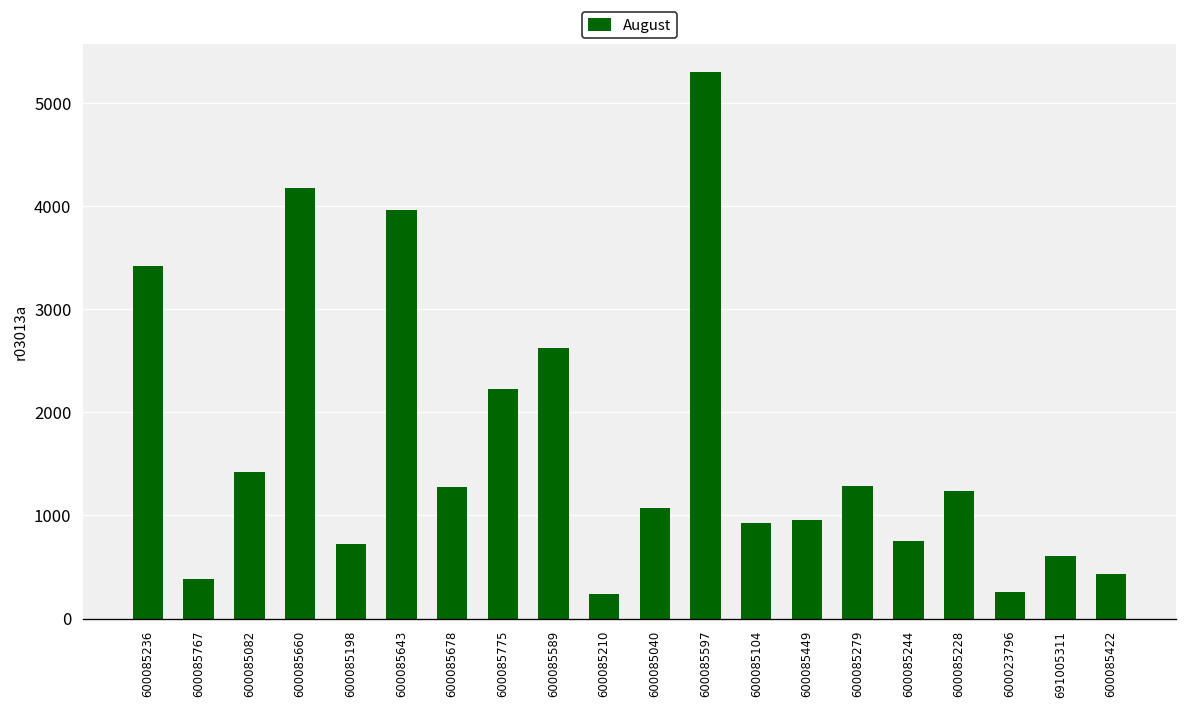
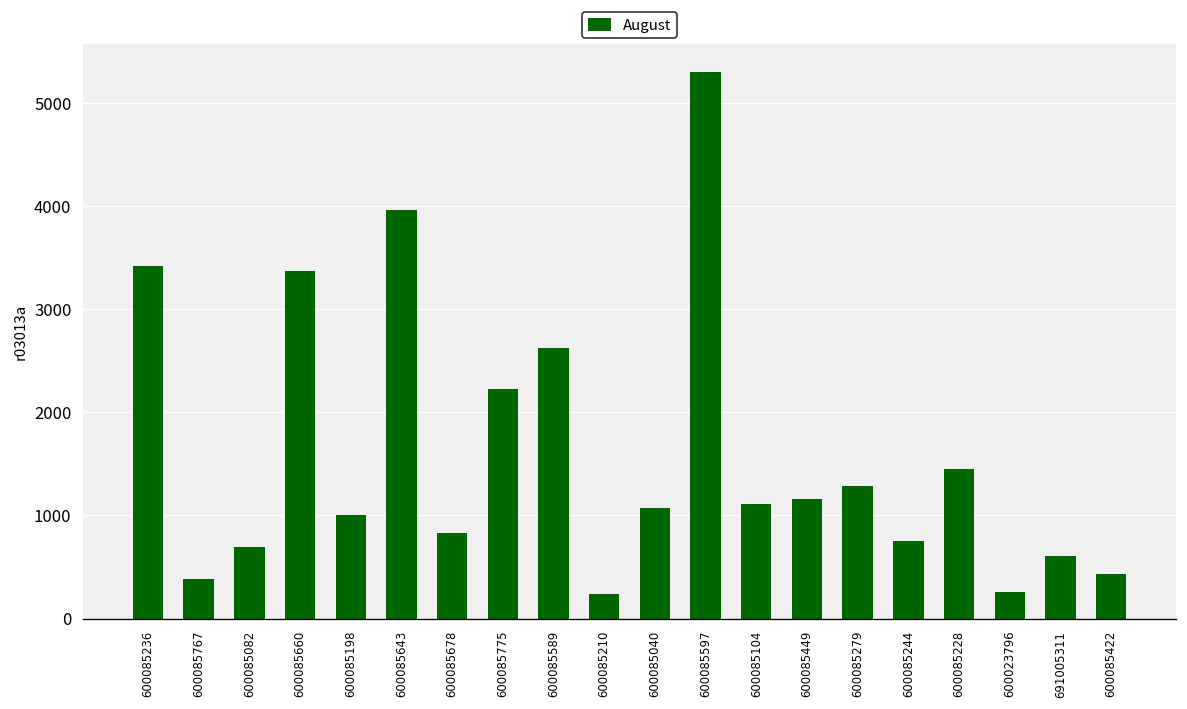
600085082: 1400 -> 700
600085660: 4200 -> 3400
600085198: 700 -> 1000
600085678: 1300 -> 800
600085104: 900 -> 1100
600085449: 1000 -> 1200
600085228: 1200 -> 1400
